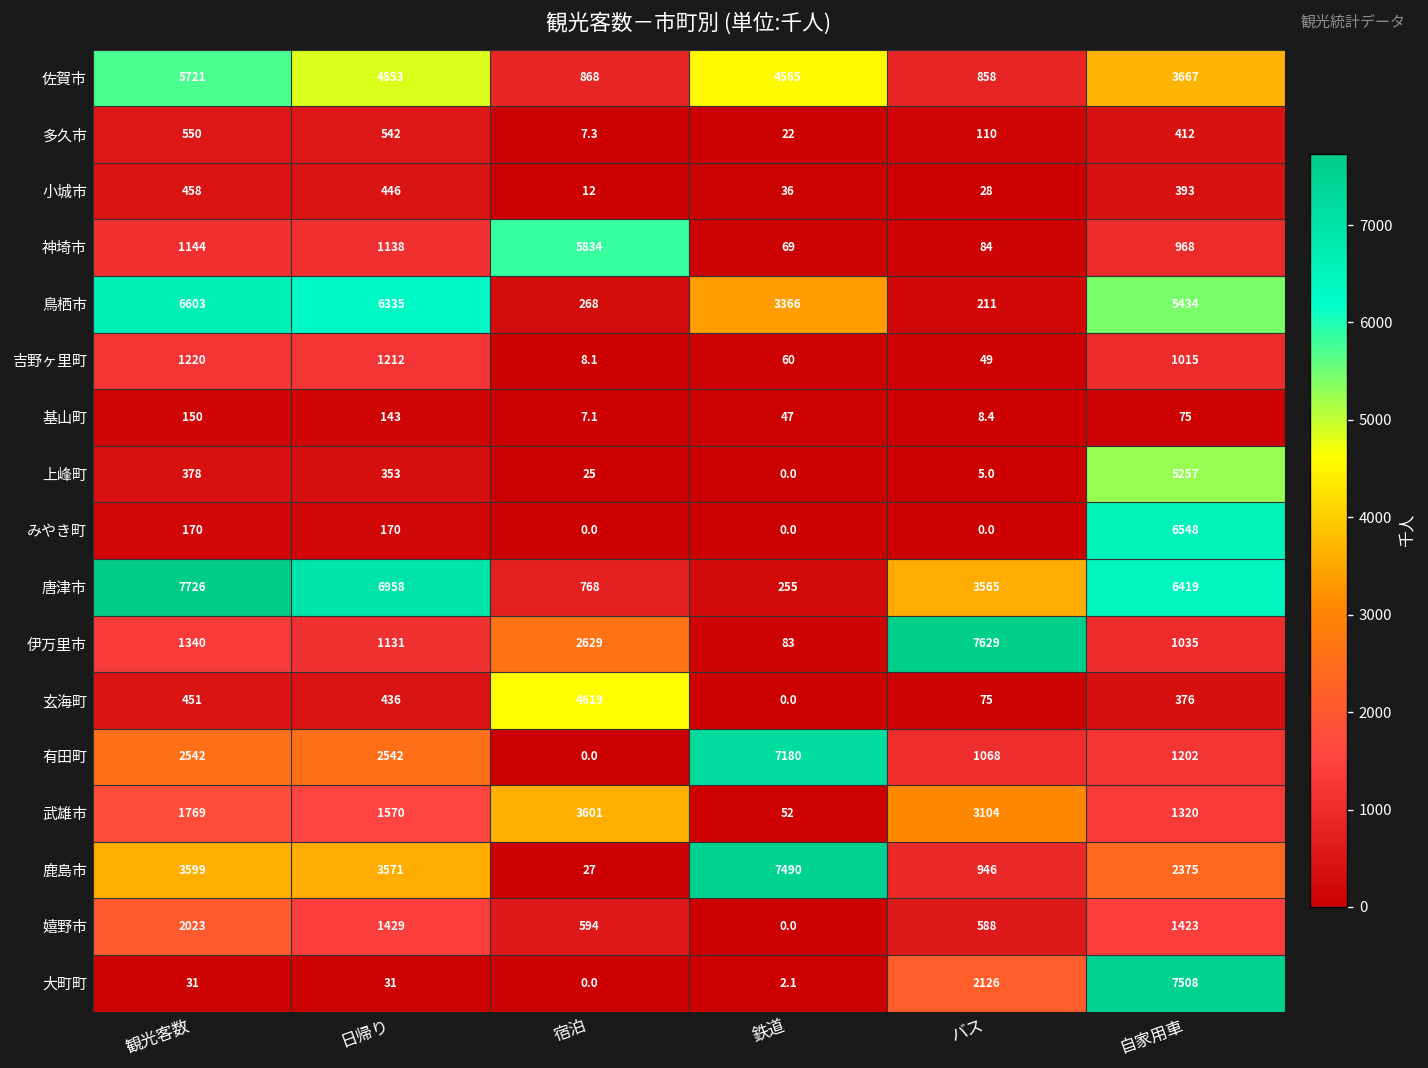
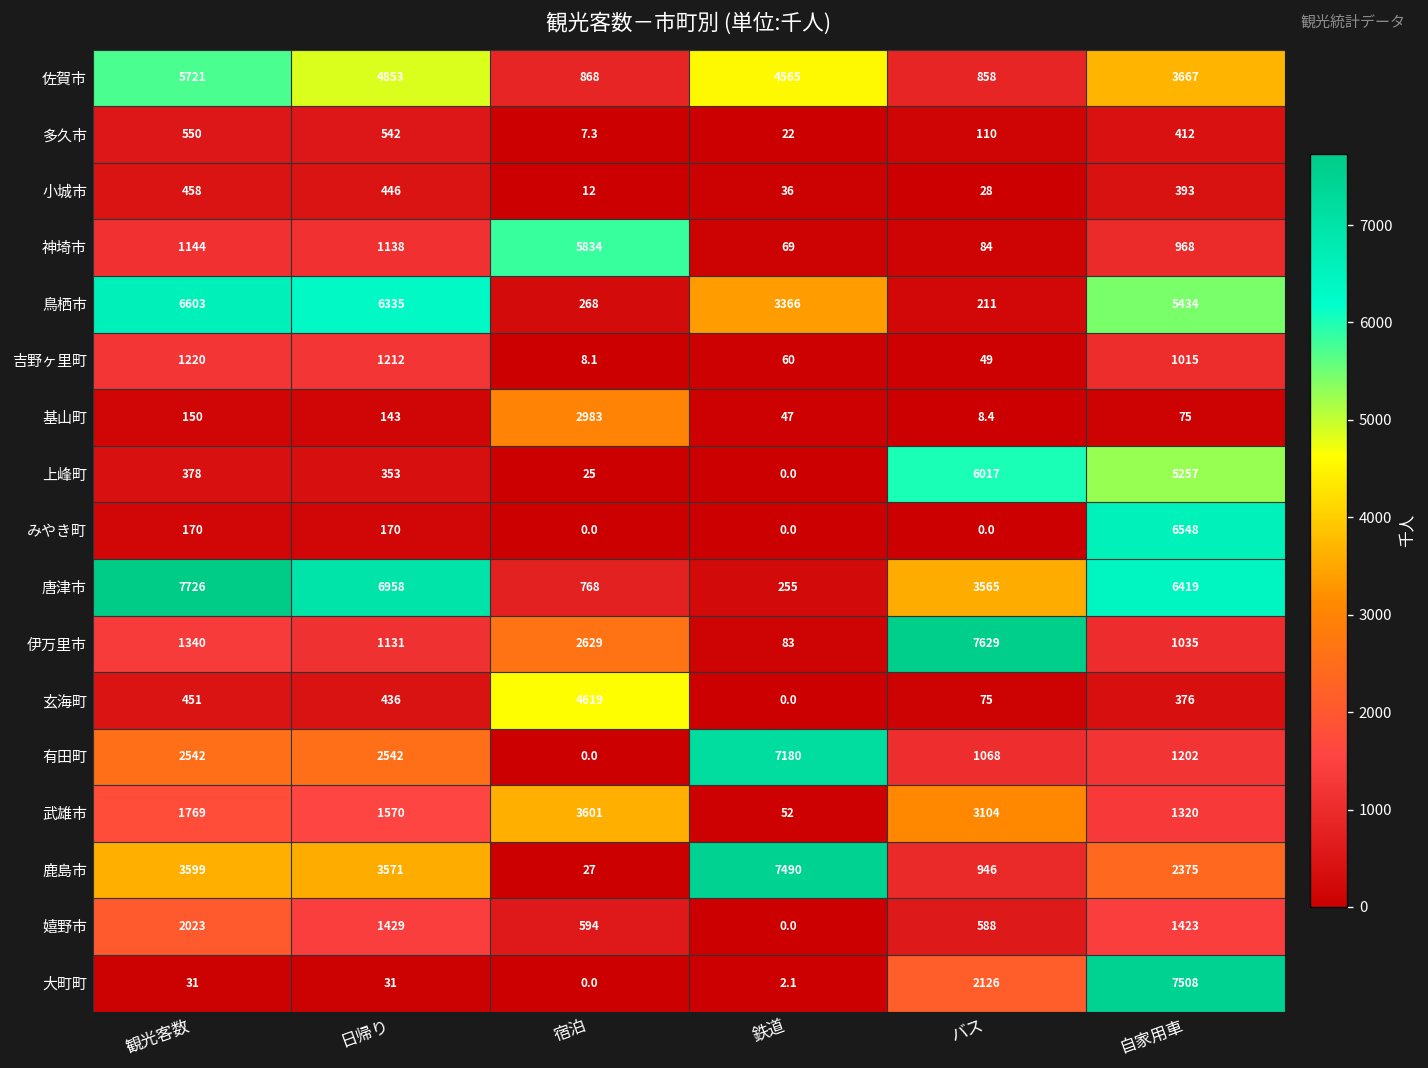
基山町, 宿泊: 7.1 -> 2983
上峰町, バス: 5.0 -> 6017
